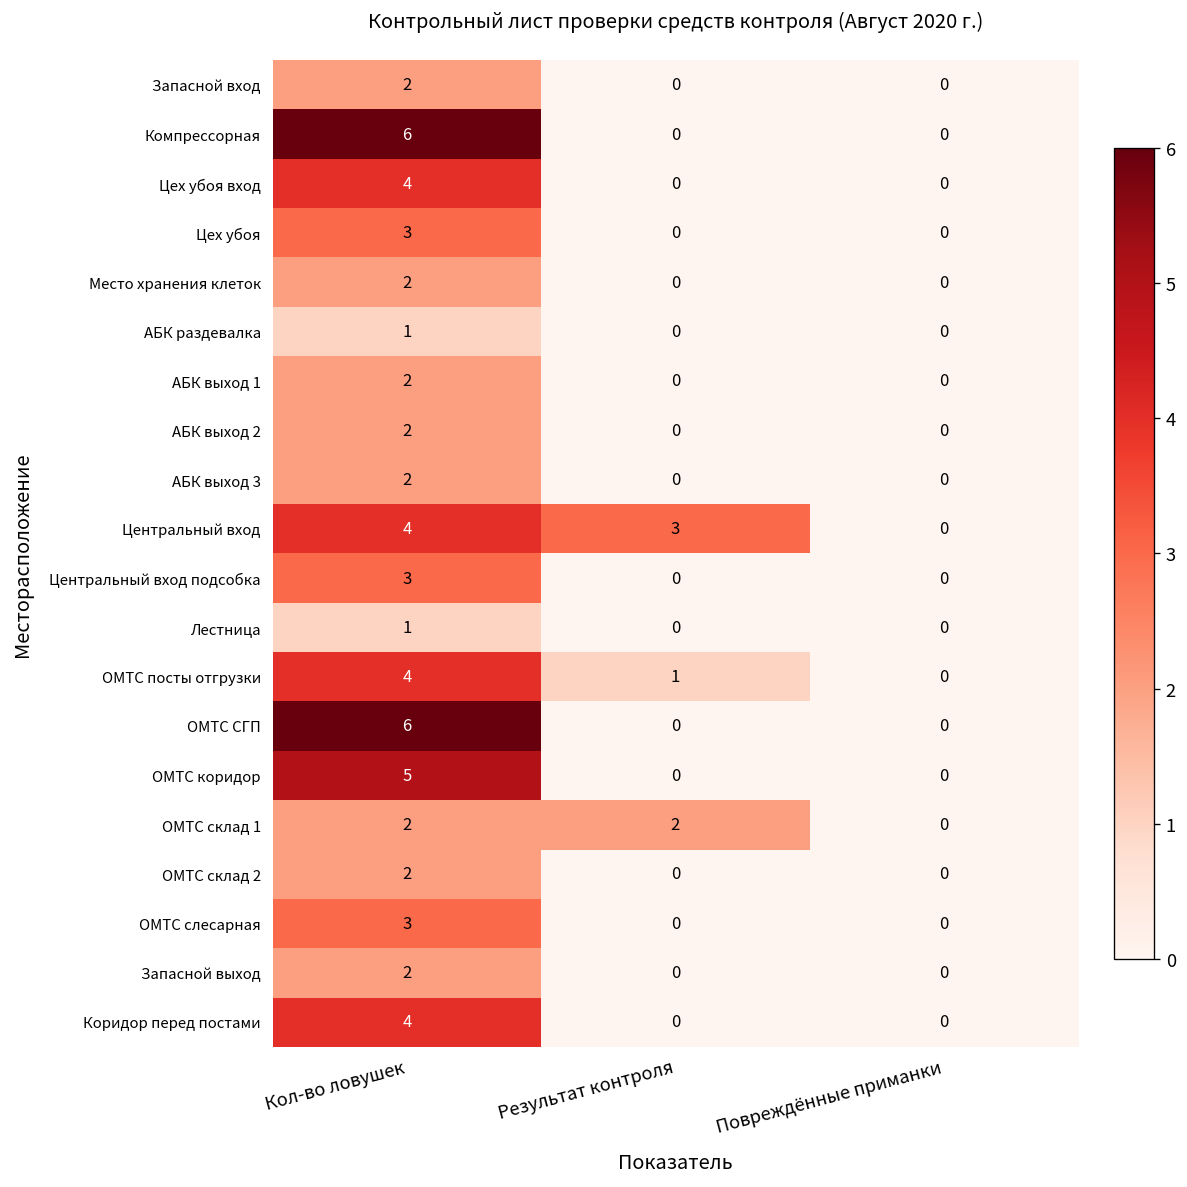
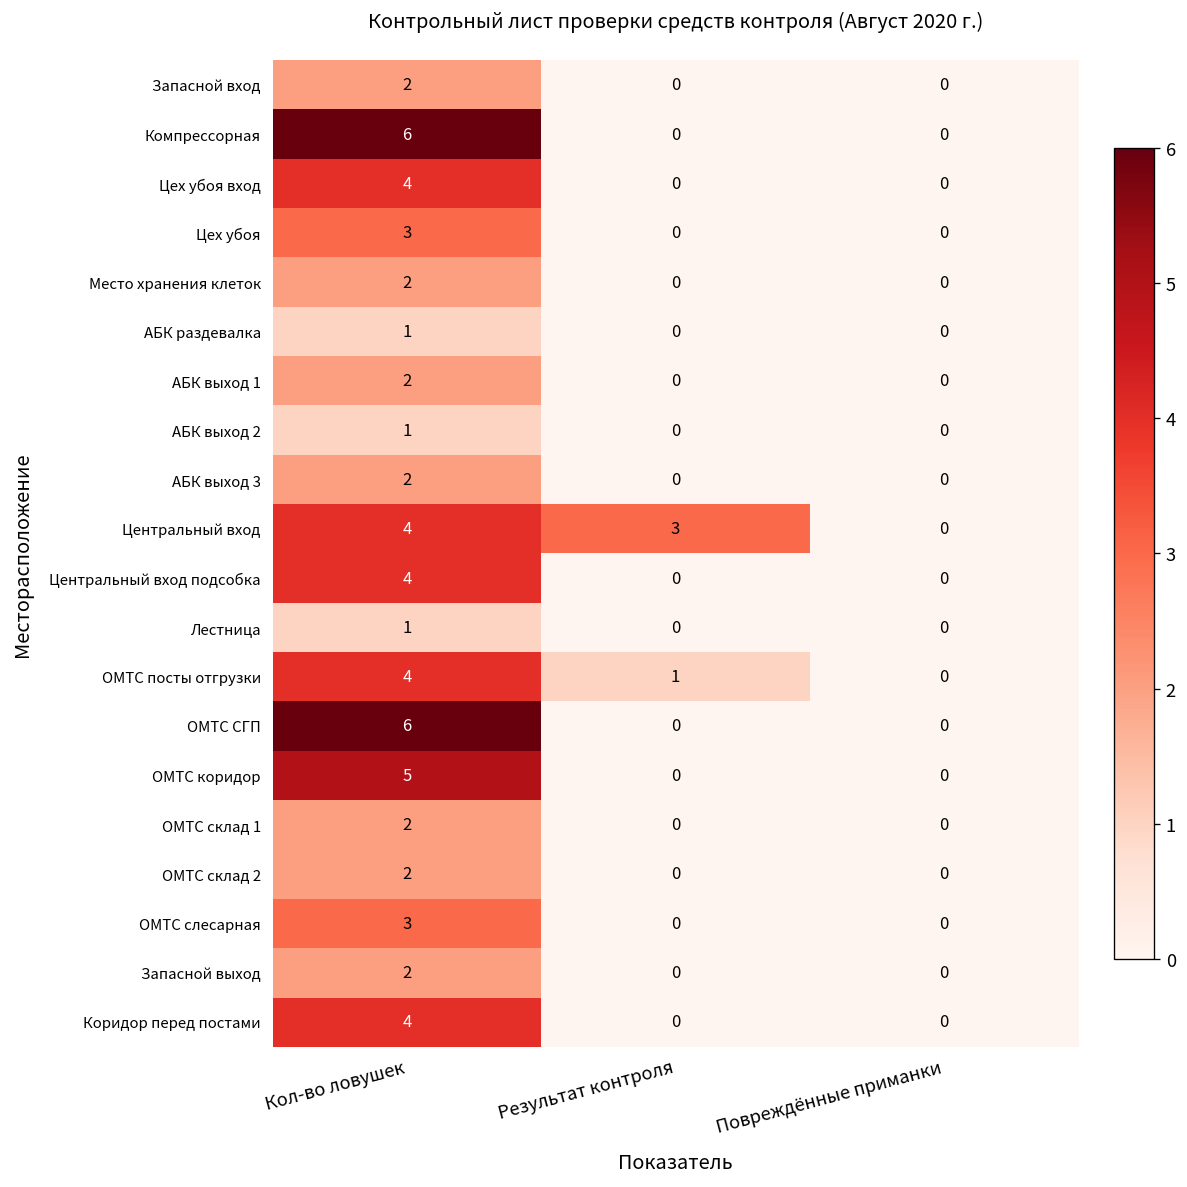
АБК выход 2, Кол-во ловушек: 2 -> 1
Центральный вход подсобка, Кол-во ловушек: 3 -> 4
ОМТС склад 1, Результат контроля: 2 -> 0
